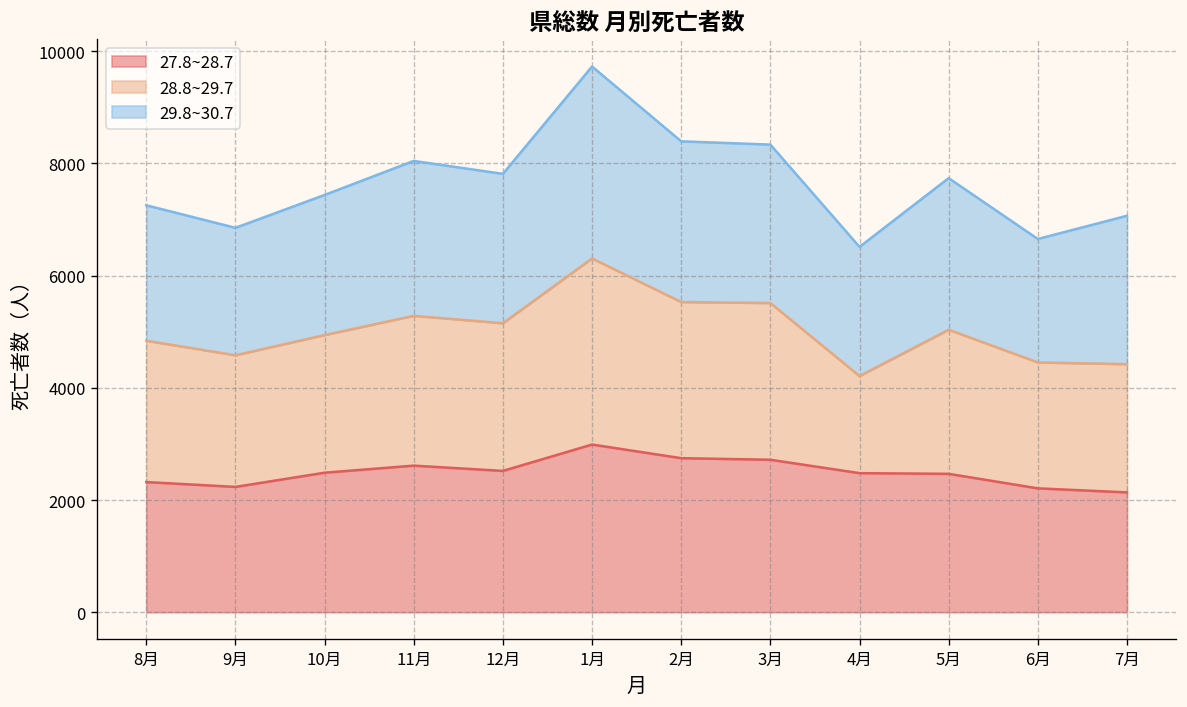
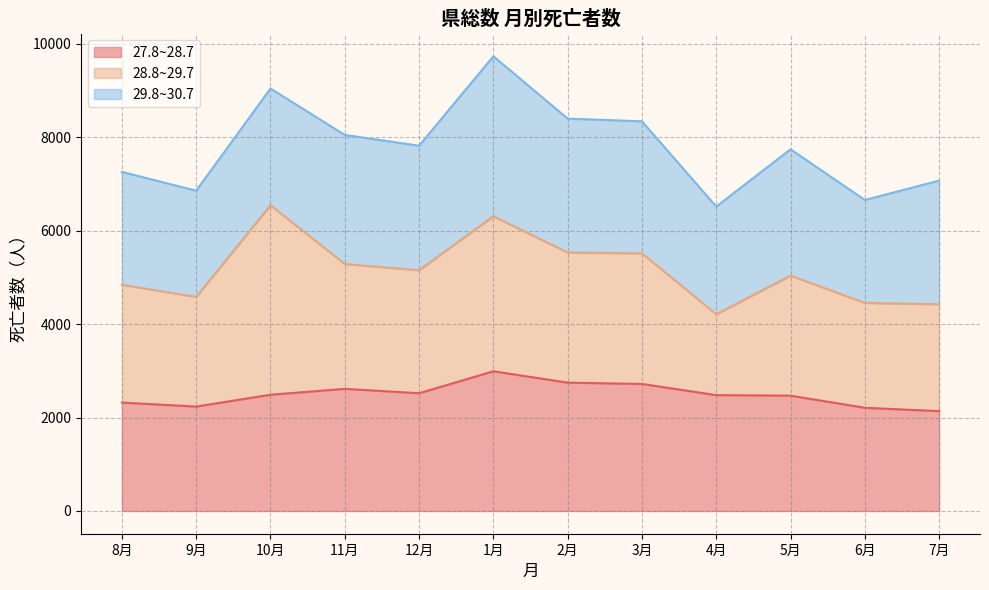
28.8~29.7, 10月: 2500 -> 4100
